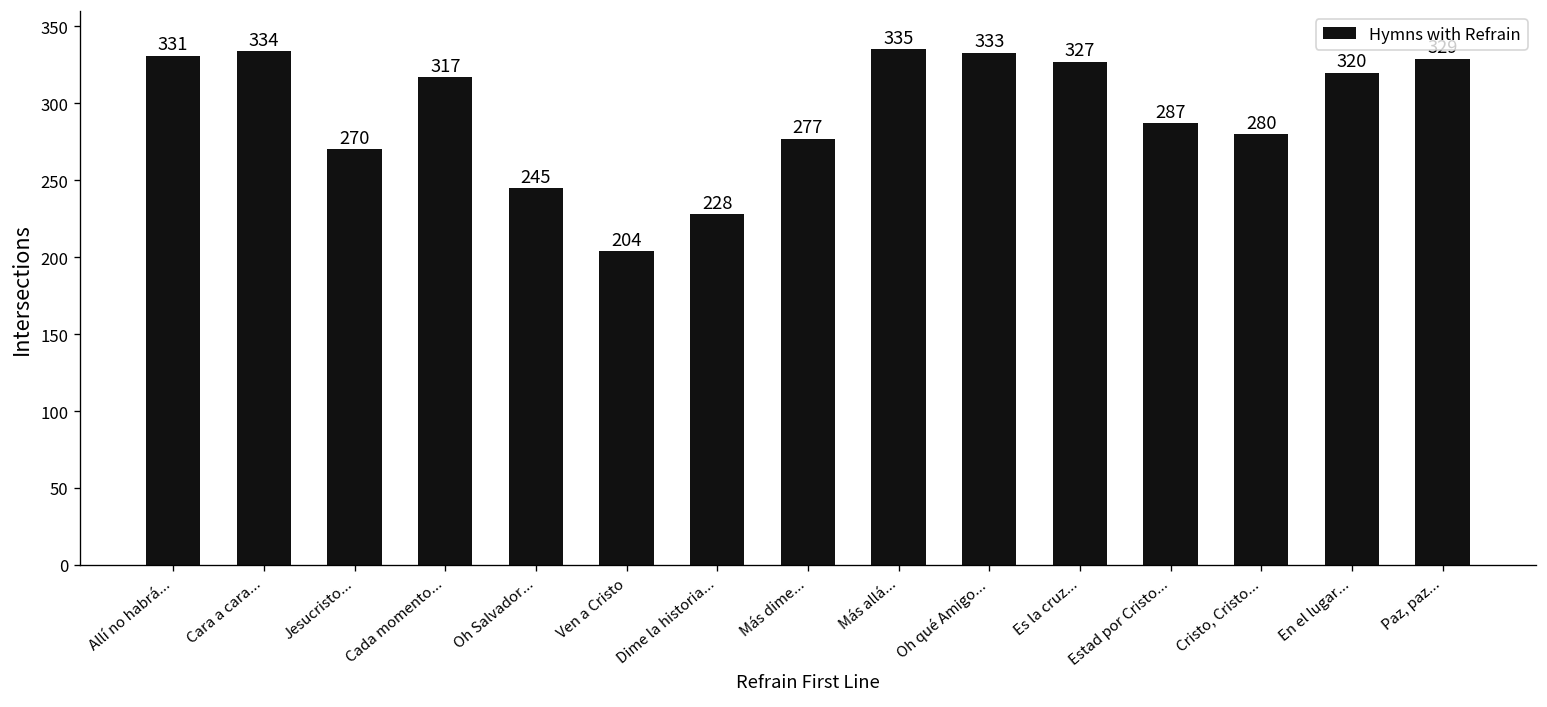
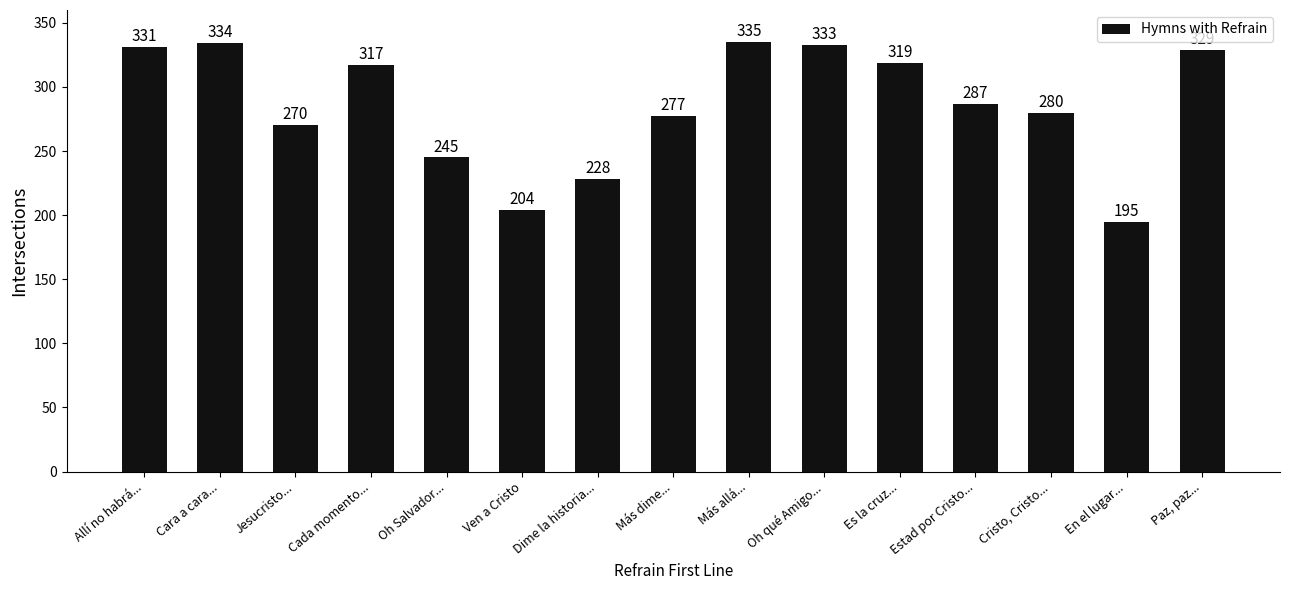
Es la cruz...: 327 -> 319
En el lugar...: 320 -> 195
